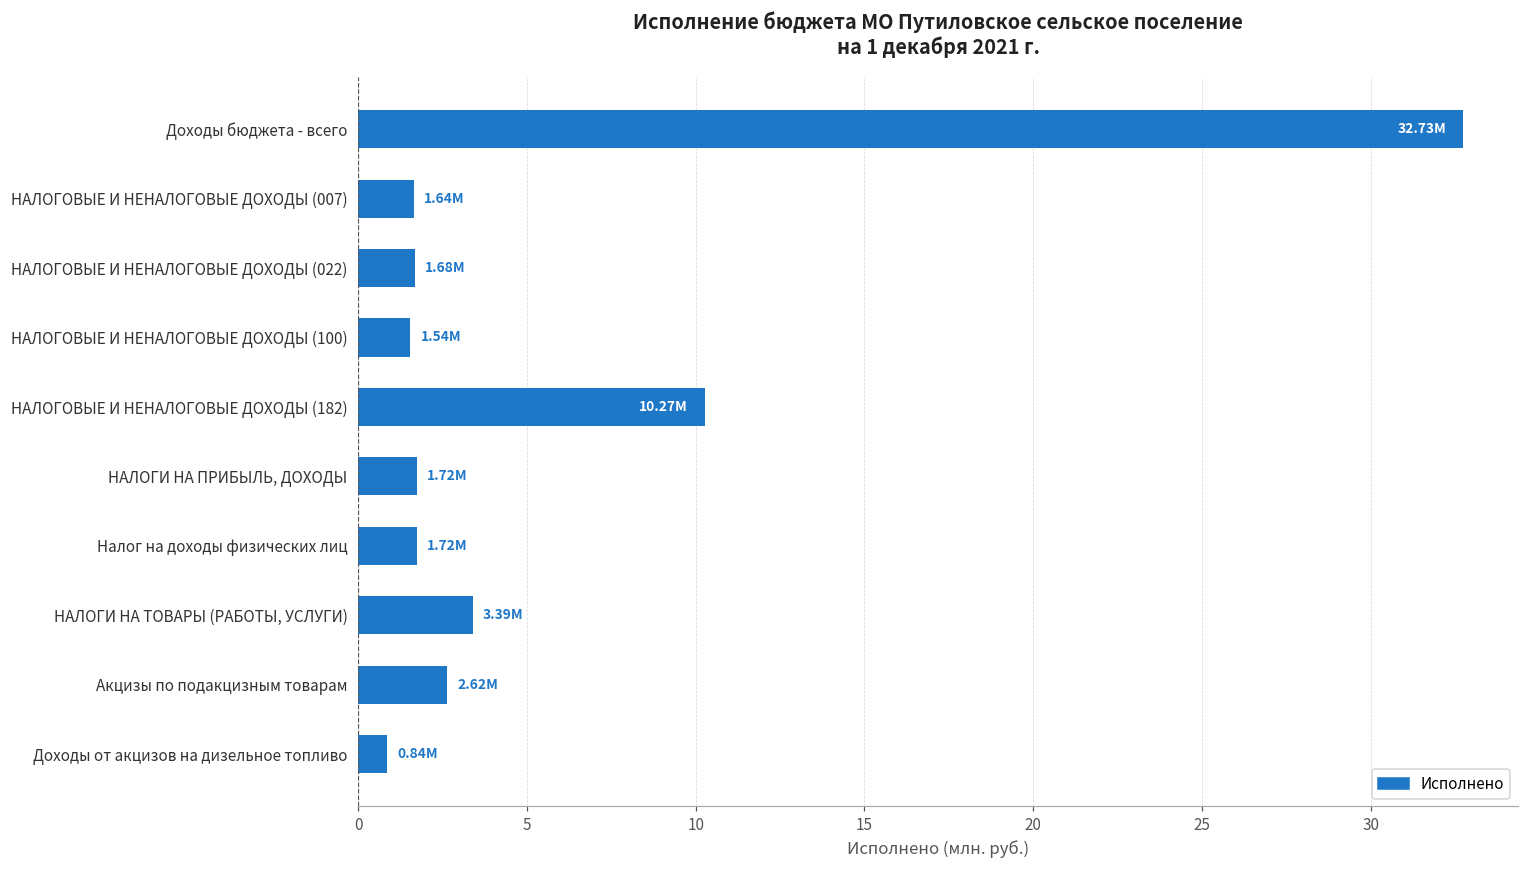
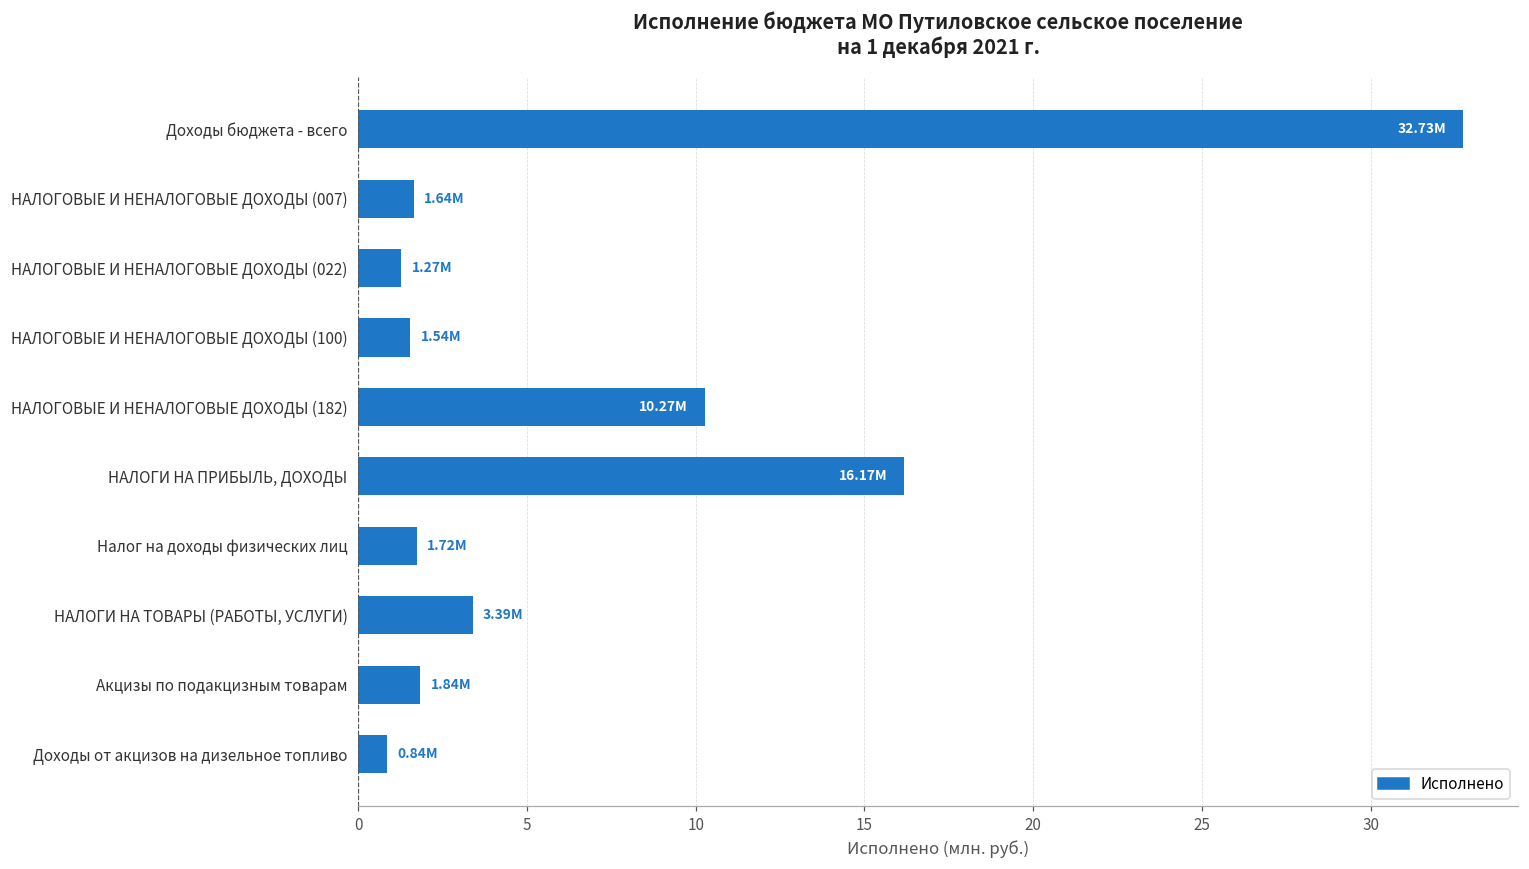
НАЛОГОВЫЕ И НЕНАЛОГОВЫЕ ДОХОДЫ (022): 1.68M -> 1.27M
НАЛОГИ НА ПРИБЫЛЬ, ДОХОДЫ: 1.72M -> 16.17M
Акцизы по подакцизным товарам: 2.62M -> 1.84M
